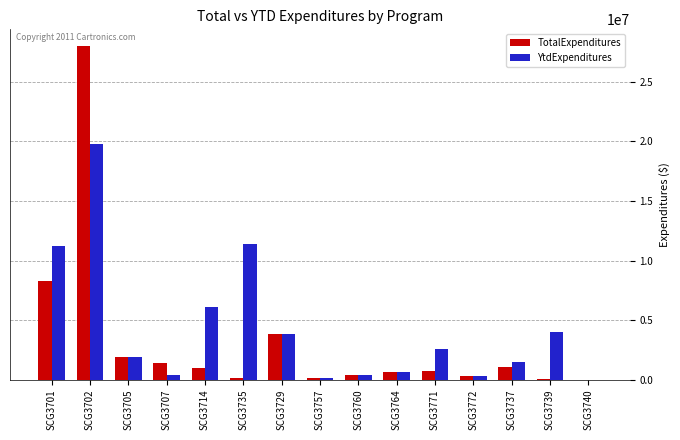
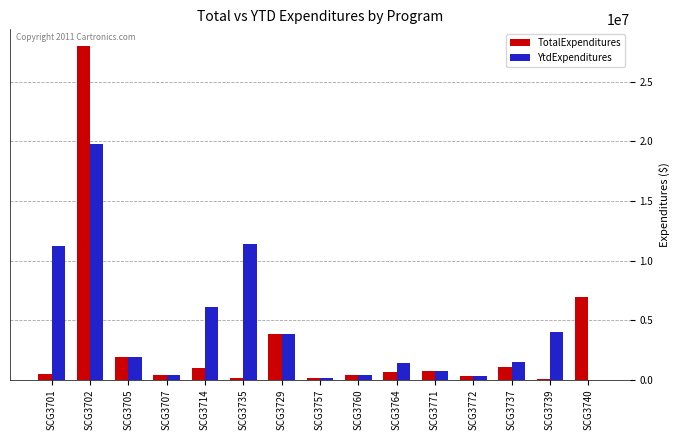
TotalExpenditures, SCG3701: 8300000 -> 500000
TotalExpenditures, SCG3707: 1400000 -> 400000
YtdExpenditures, SCG3764: 700000 -> 1400000
YtdExpenditures, SCG3771: 2500000 -> 700000
TotalExpenditures, SCG3740: 0 -> 6900000
